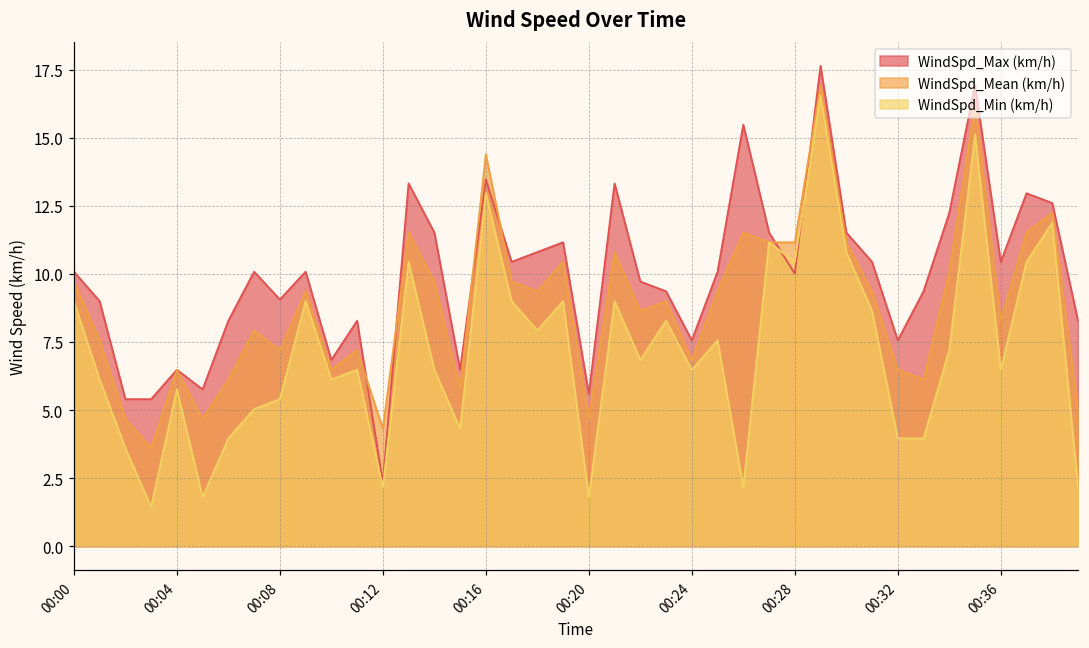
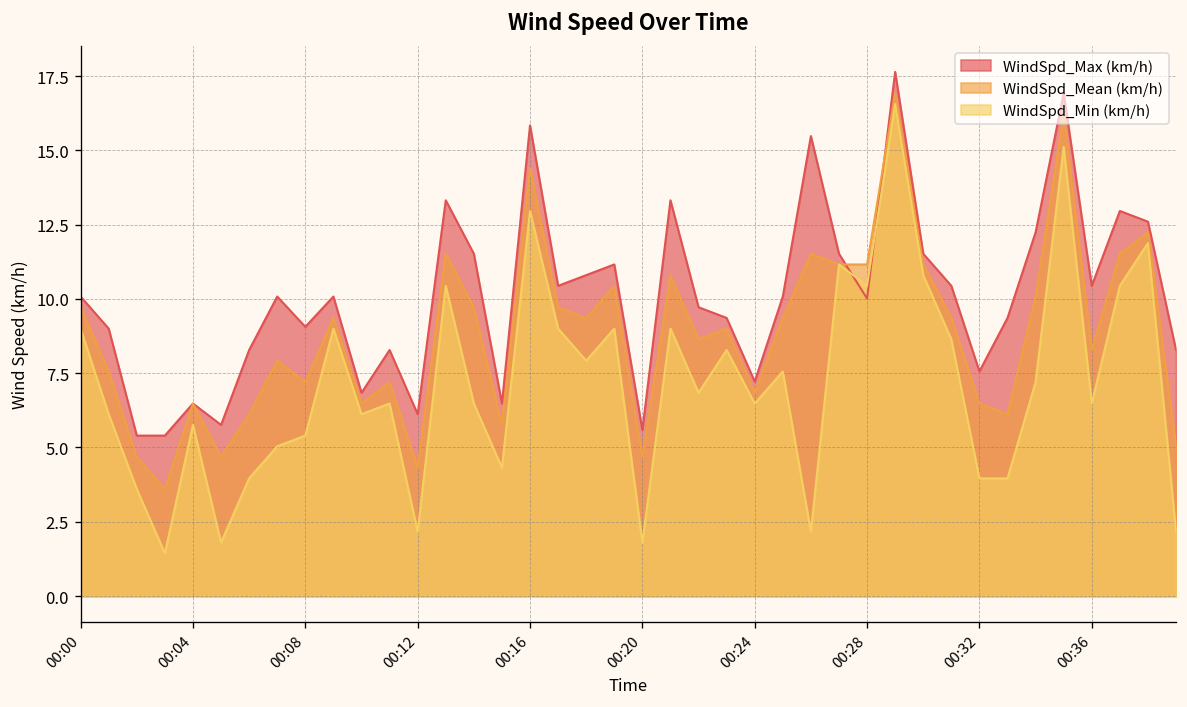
WindSpd_Max (km/h), 00:12: 2.3 -> 6.1
WindSpd_Max (km/h), 00:16: 13.5 -> 15.8
WindSpd_Max (km/h), 00:24: 7.6 -> 7.2
